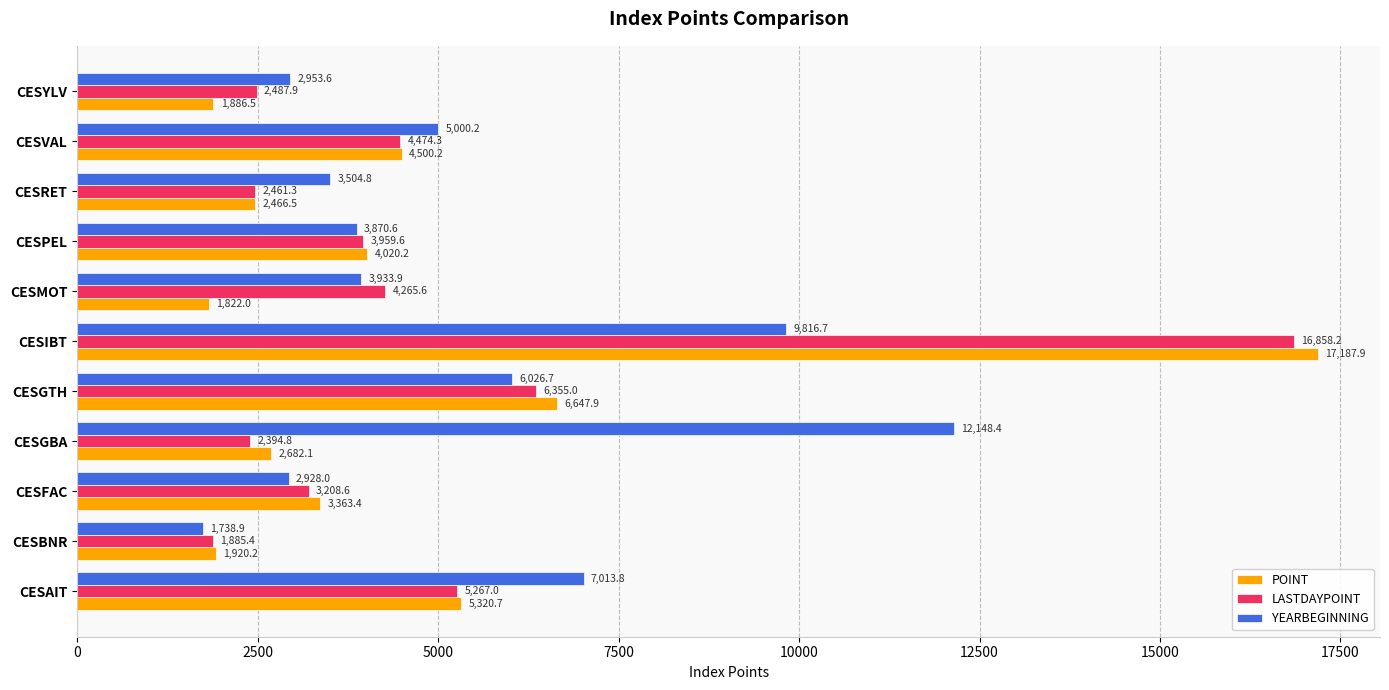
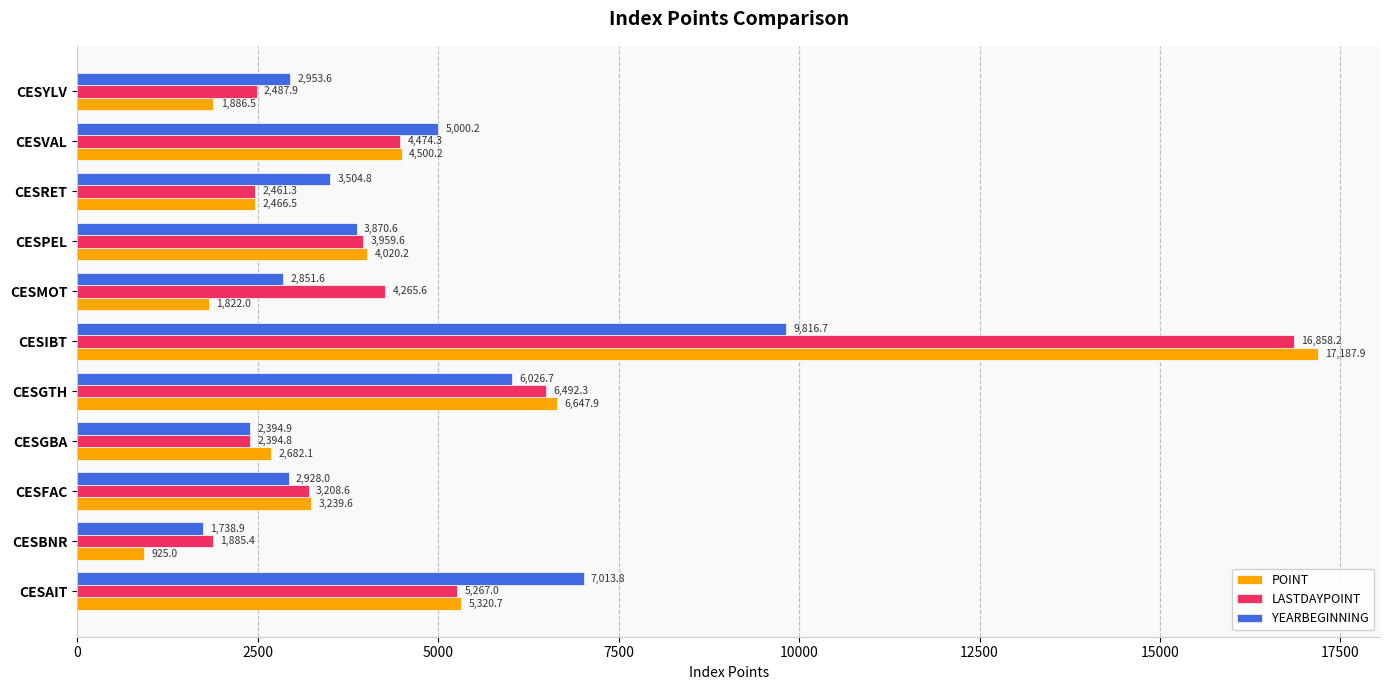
YEARBEGINNING, CESMOT: 3,933.9 -> 2,851.6
LASTDAYPOINT, CESGTH: 6,355.0 -> 6,492.3
YEARBEGINNING, CESGBA: 12,148.4 -> 2,394.9
POINT, CESFAC: 3,363.4 -> 3,239.6
POINT, CESBNR: 1,920.2 -> 925.0
